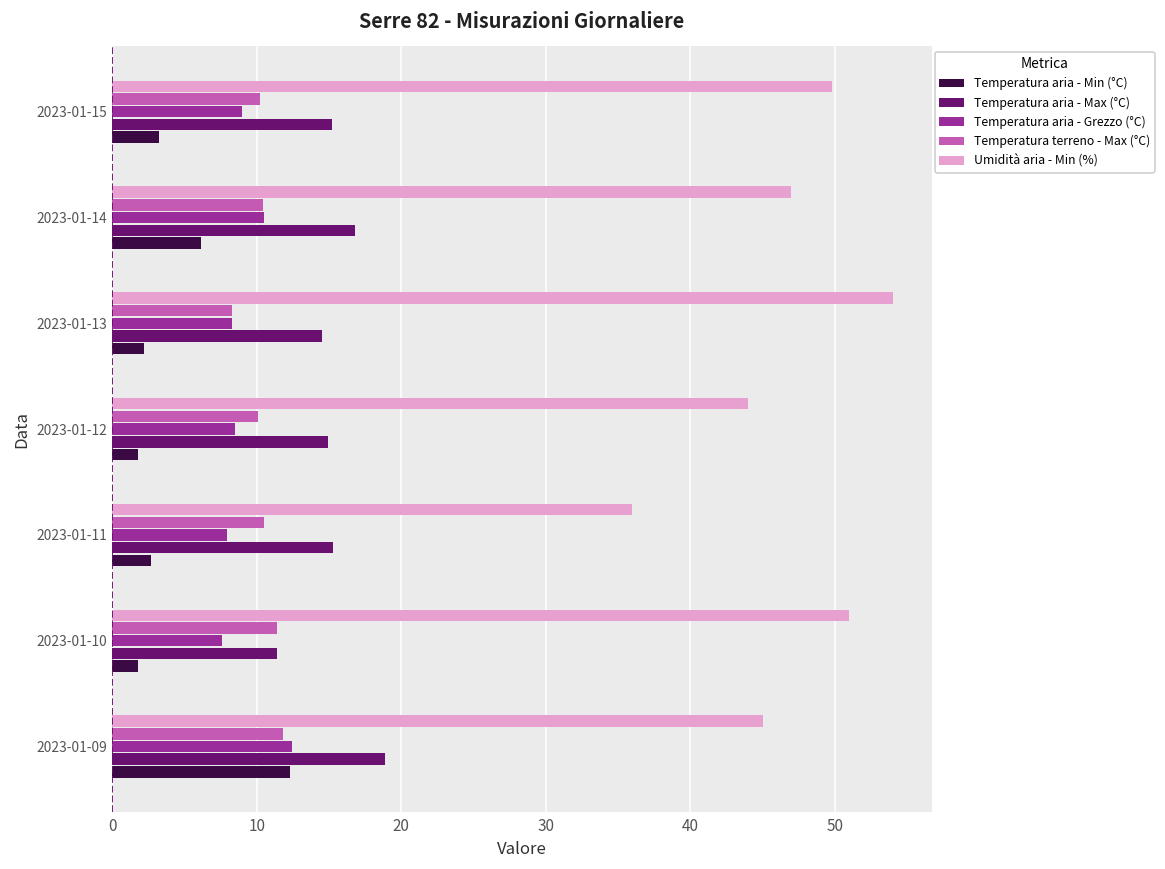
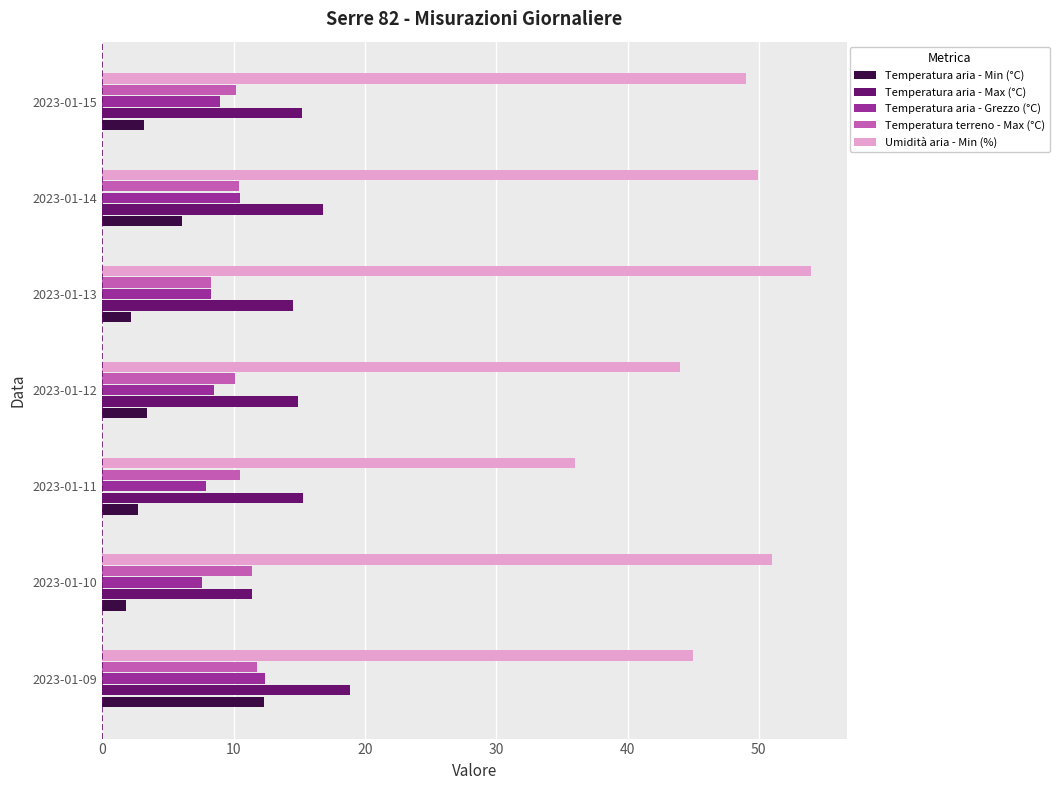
Umidità aria - Min (%), 2023-01-15: 49.8 -> 49.0
Umidità aria - Min (%), 2023-01-14: 47.0 -> 49.9
Temperatura aria - Min (°C), 2023-01-12: 1.8 -> 3.4
